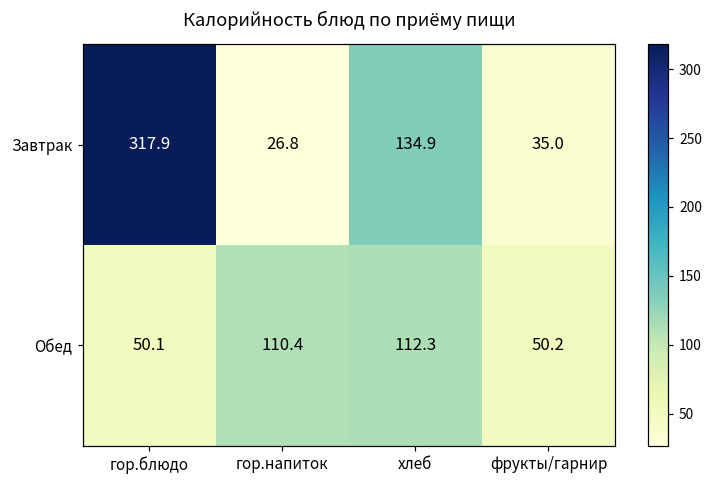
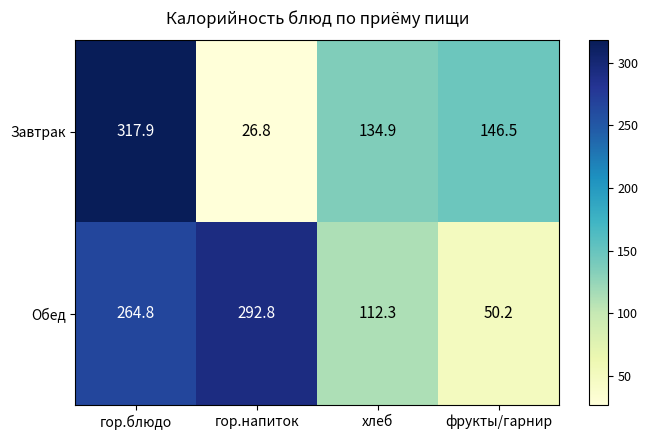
Завтрак, фрукты/гарнир: 35.0 -> 146.5
Обед, гор.блюдо: 50.1 -> 264.8
Обед, гор.напиток: 110.4 -> 292.8
